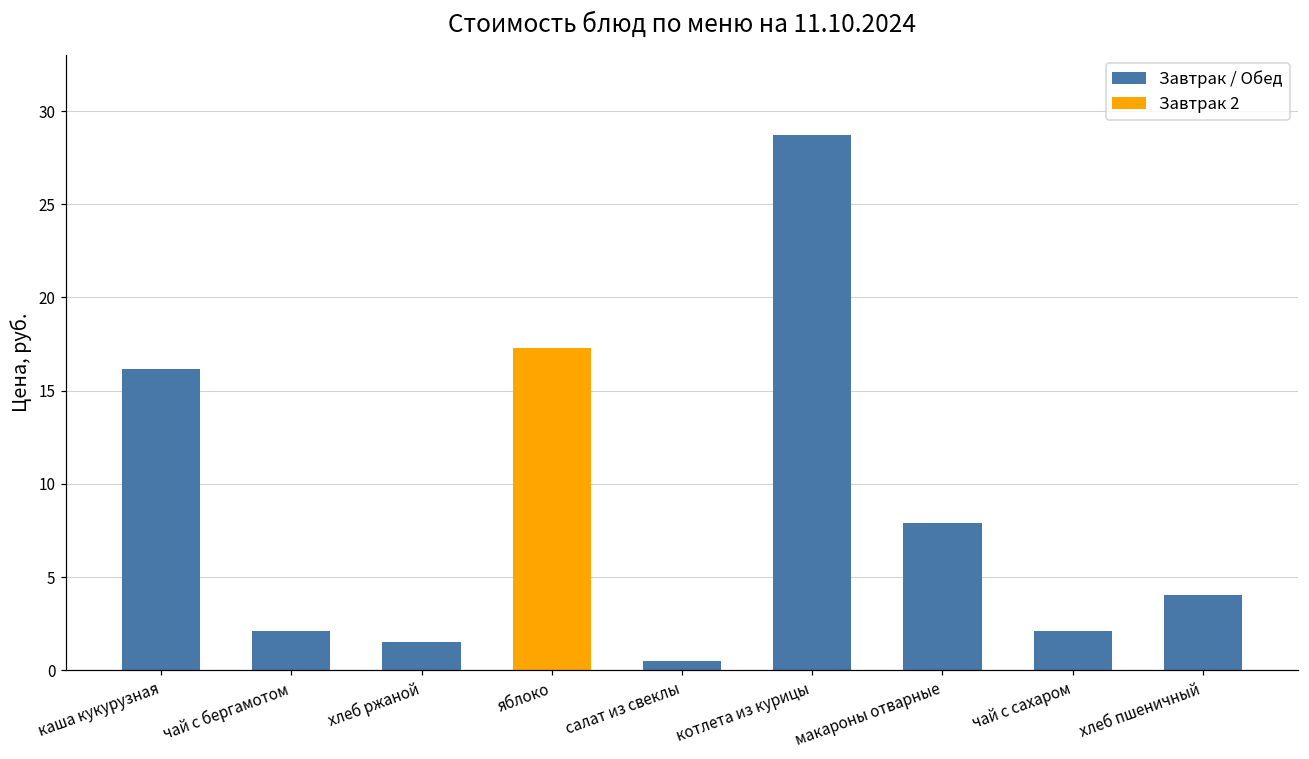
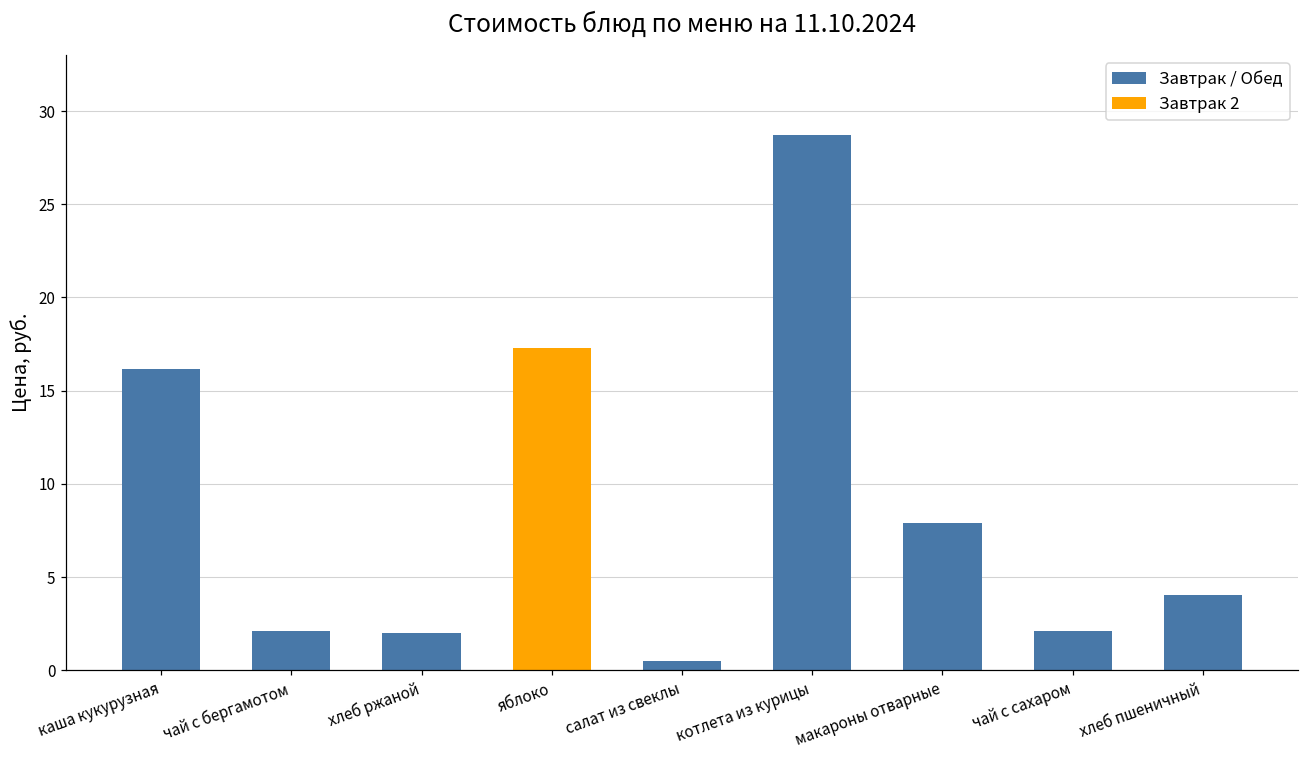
хлеб ржаной: 1.5 -> 2.0
